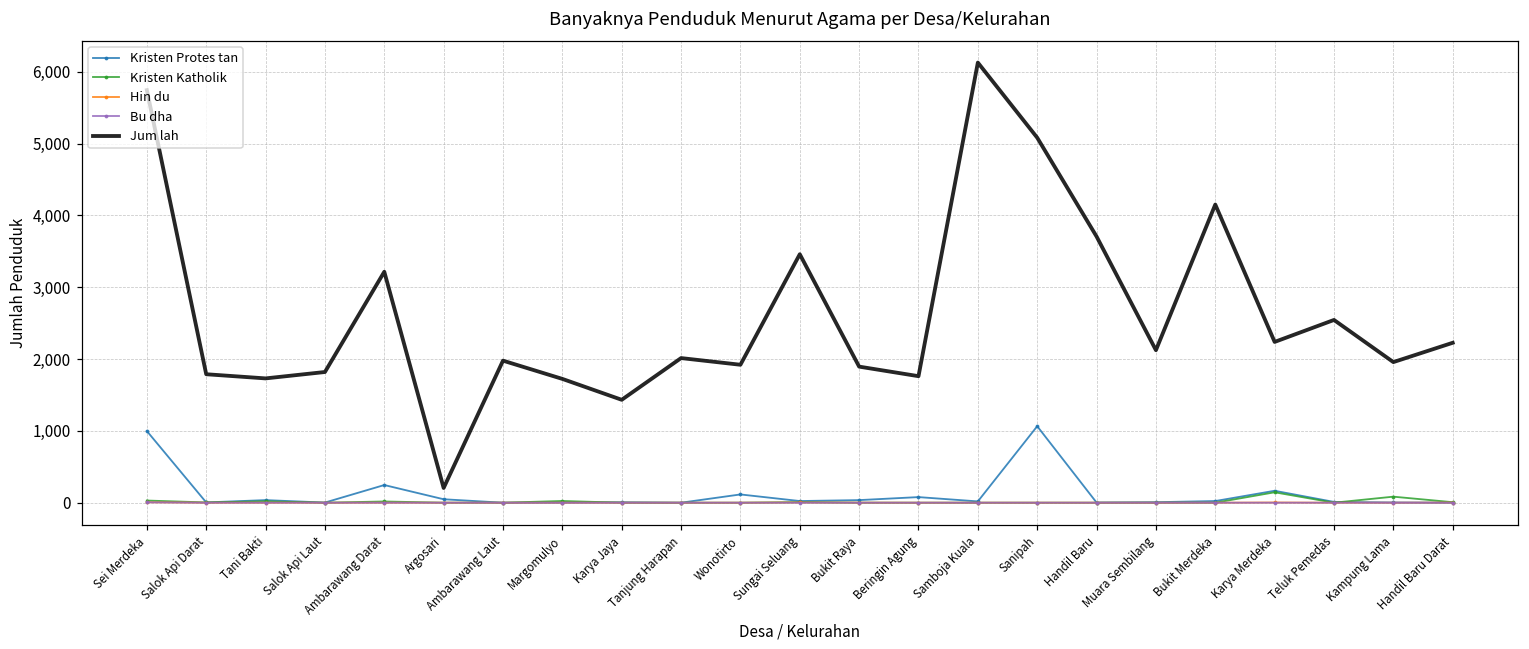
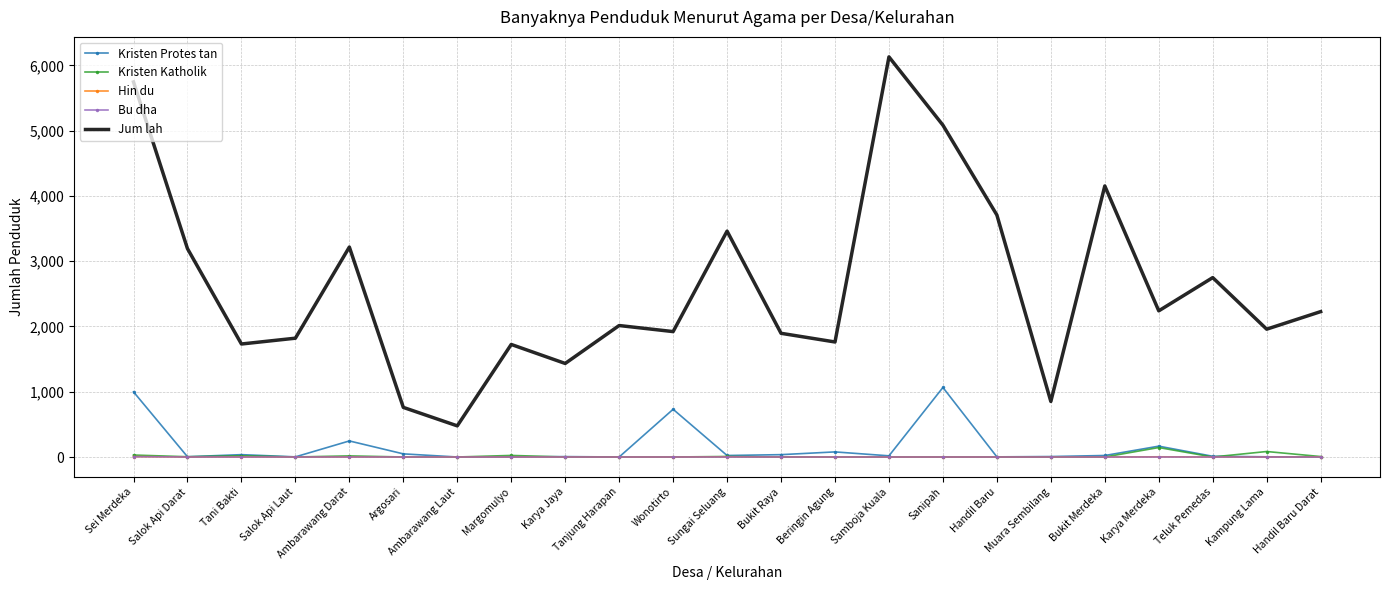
Jum lah, Salok Api Darat: 1,800 -> 3,200
Jum lah, Argosari: 200 -> 800
Jum lah, Ambarawang Laut: 2,000 -> 500
Kristen Protes tan, Wonotirto: 100 -> 700
Jum lah, Muara Sembilang: 2,100 -> 900
Jum lah, Teluk Pemedas: 2,500 -> 2,700
